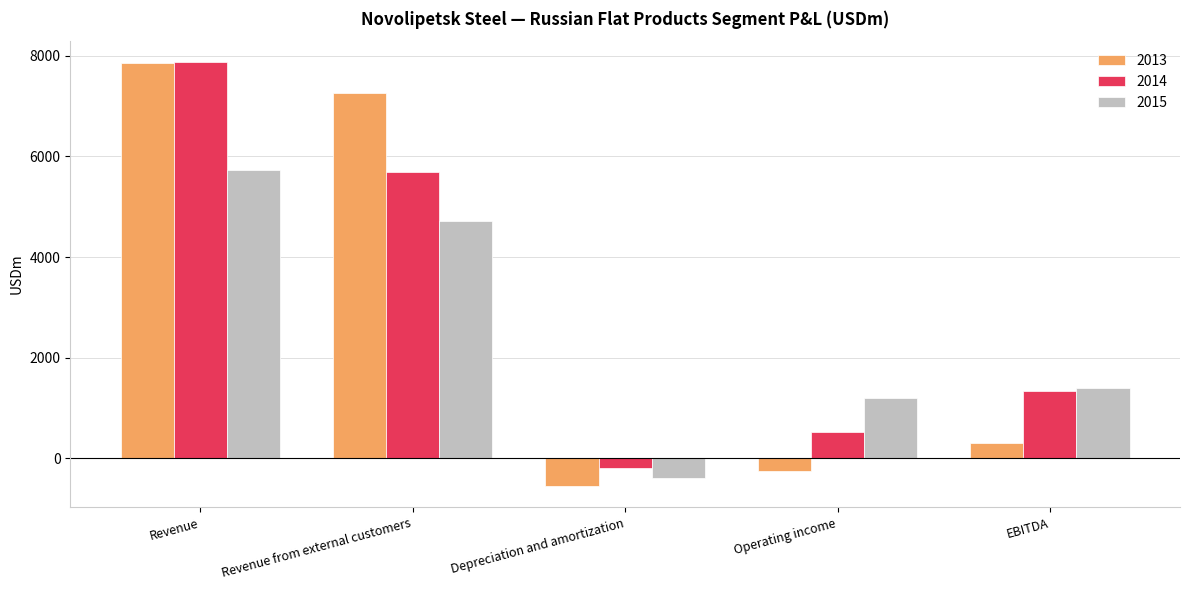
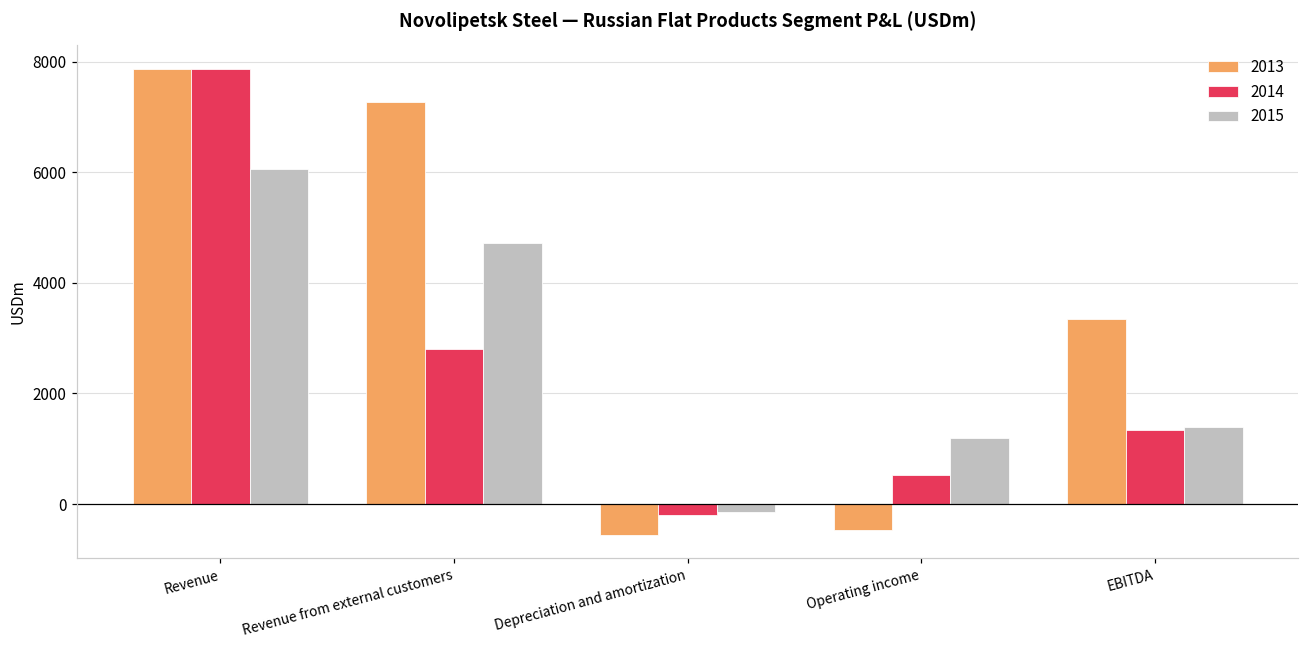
2015, Revenue: 5700 -> 6100
2014, Revenue from external customers: 5700 -> 2800
2015, Depreciation and amortization: -400 -> -200
2013, Operating income: -300 -> -500
2013, EBITDA: 300 -> 3300
